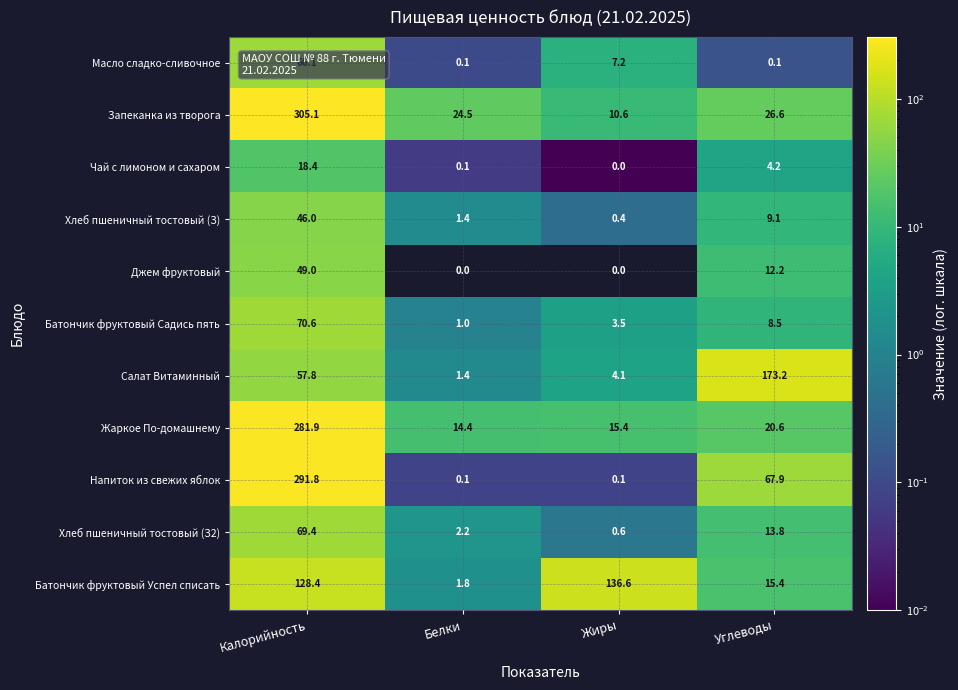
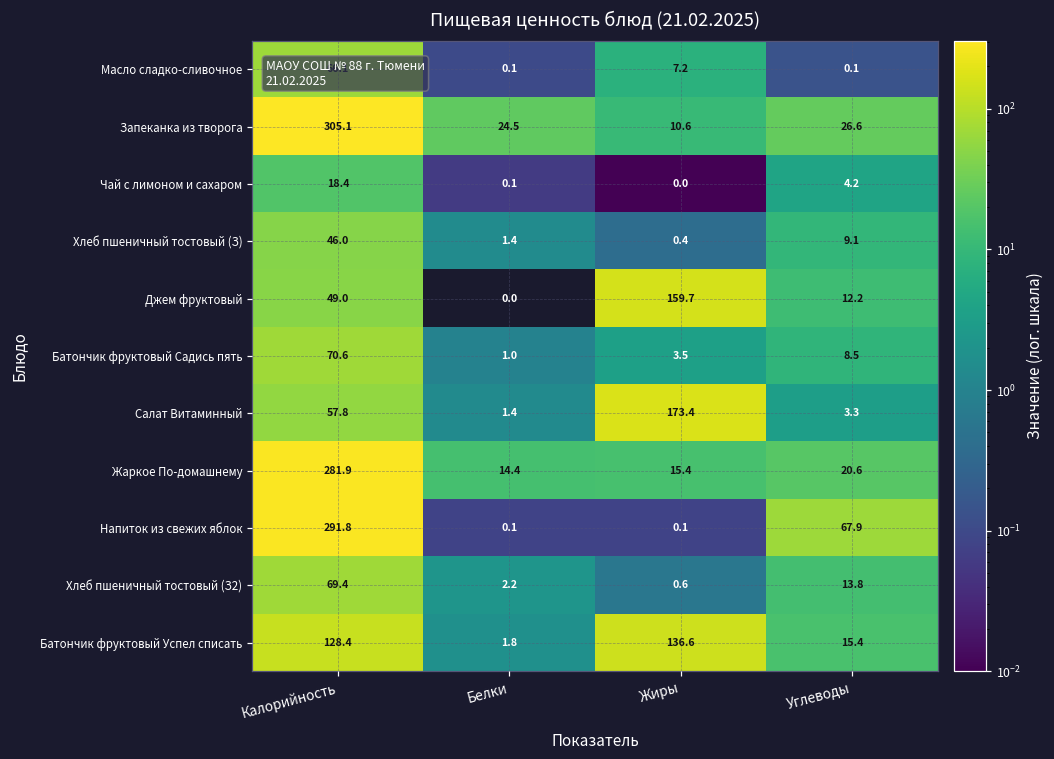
Джем фруктовый, Жиры: 0.0 -> 159.7
Салат Витаминный, Жиры: 4.1 -> 173.4
Салат Витаминный, Углеводы: 173.2 -> 3.3
